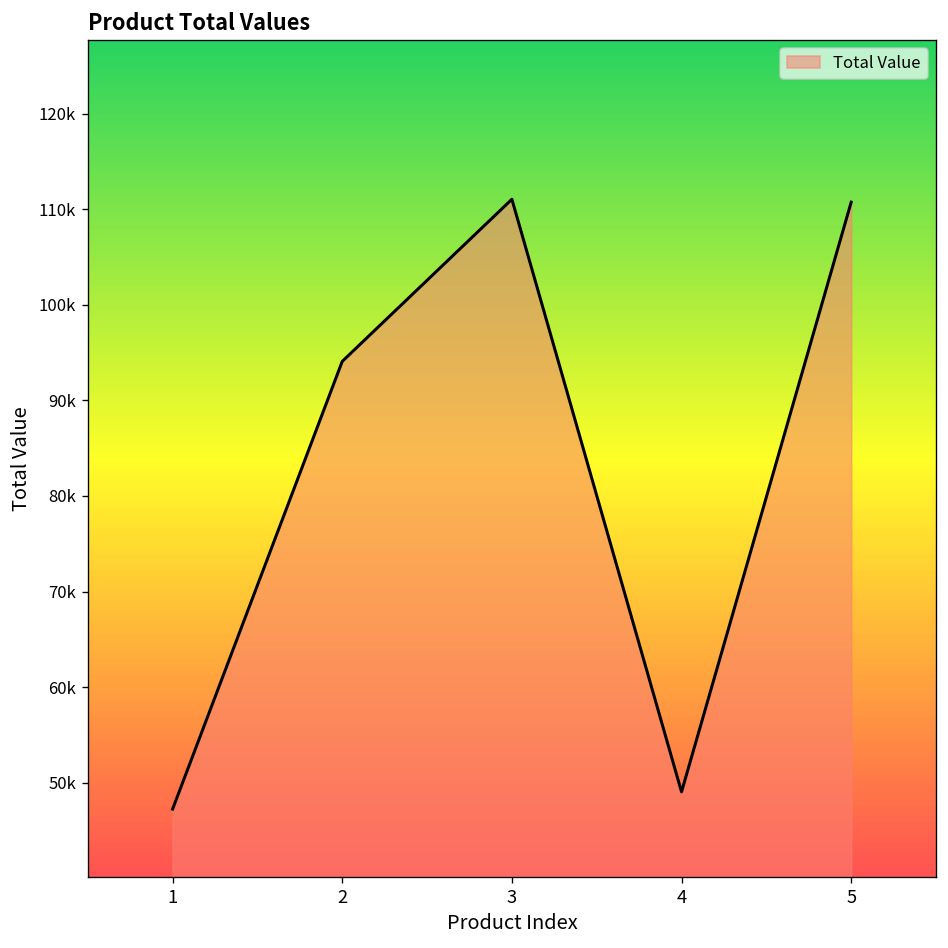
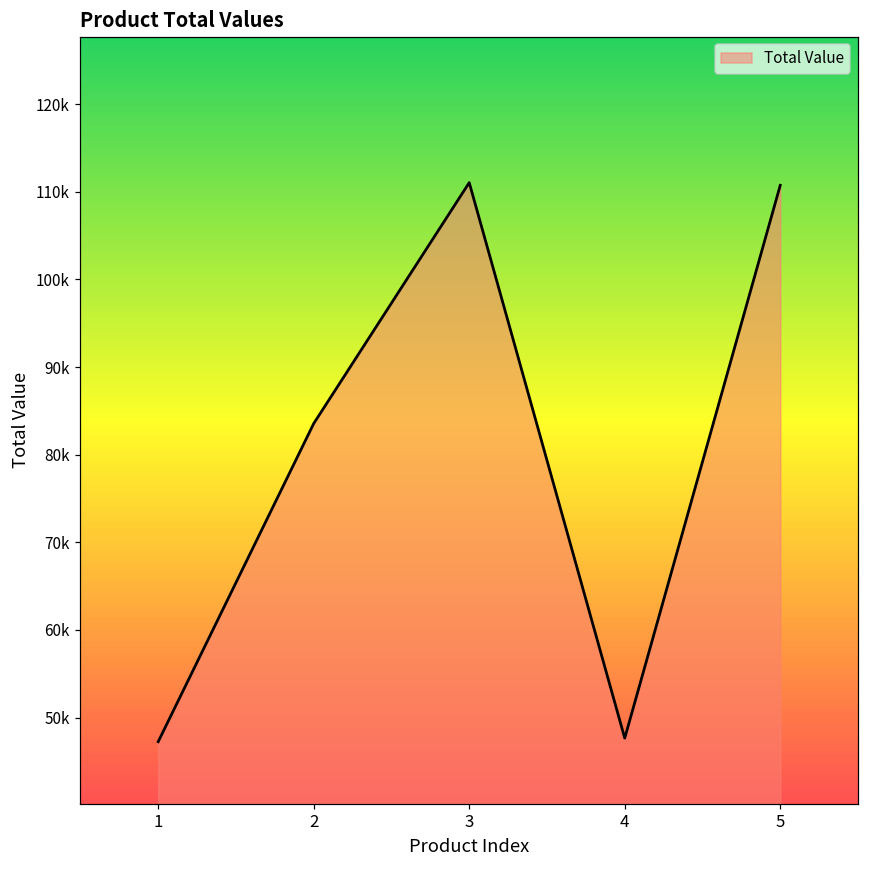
2: 94000 -> 84000
4: 49000 -> 48000
